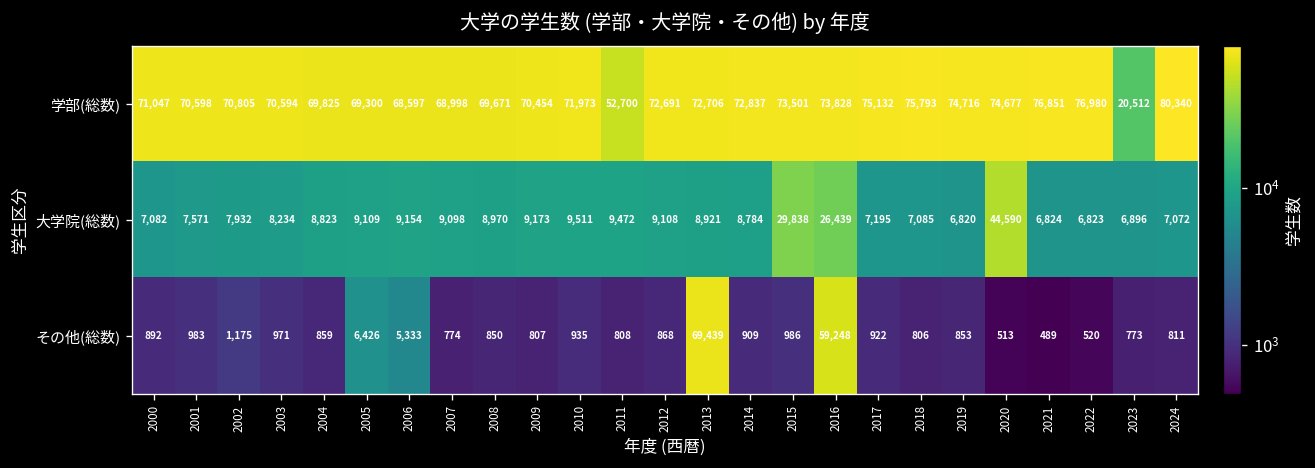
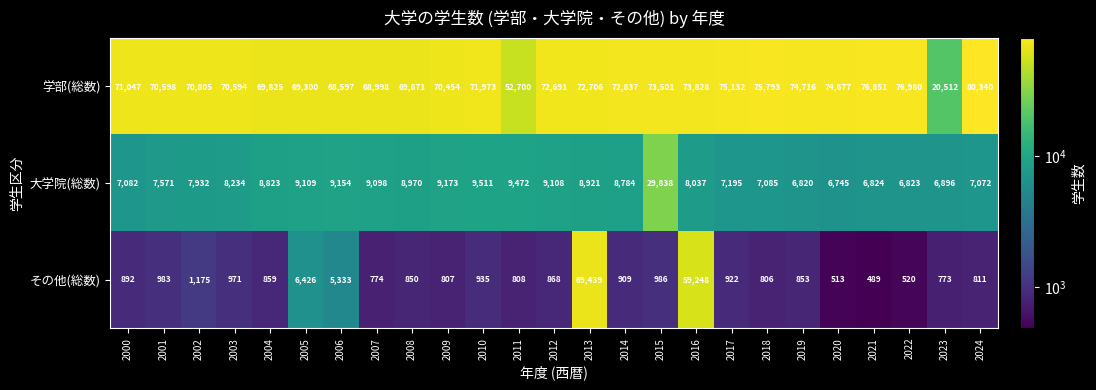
大学院(総数), 2016: 26,439 -> 8,037
大学院(総数), 2020: 44,590 -> 6,745
